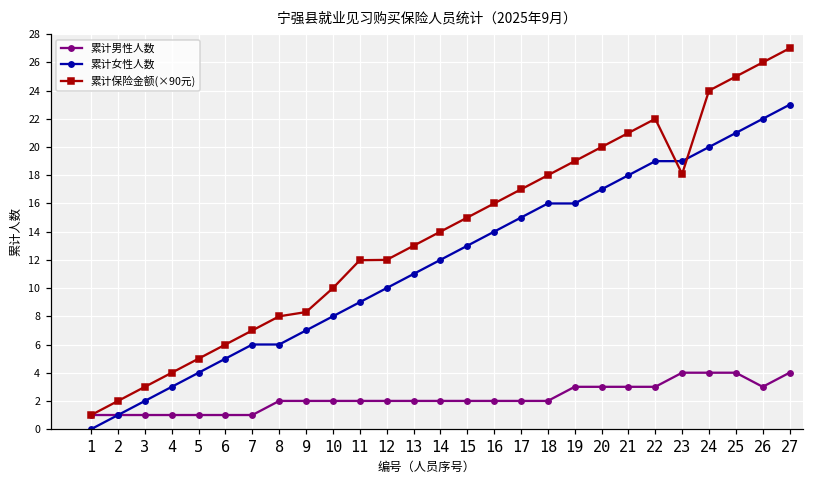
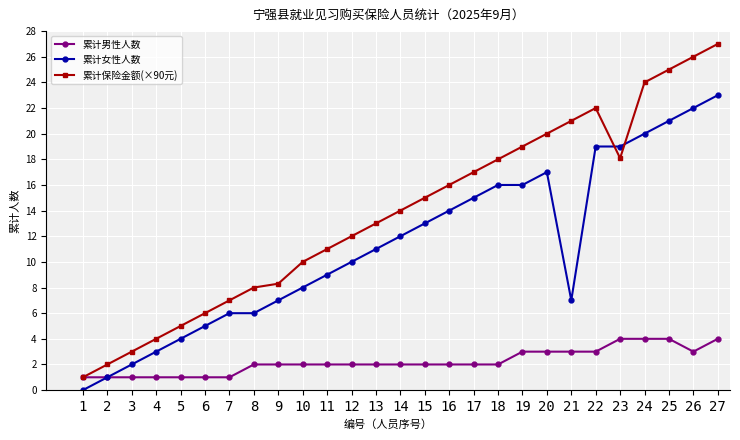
累计保险金额(×90元), 11: 12.0 -> 11.0
累计女性人数, 21: 18 -> 7
